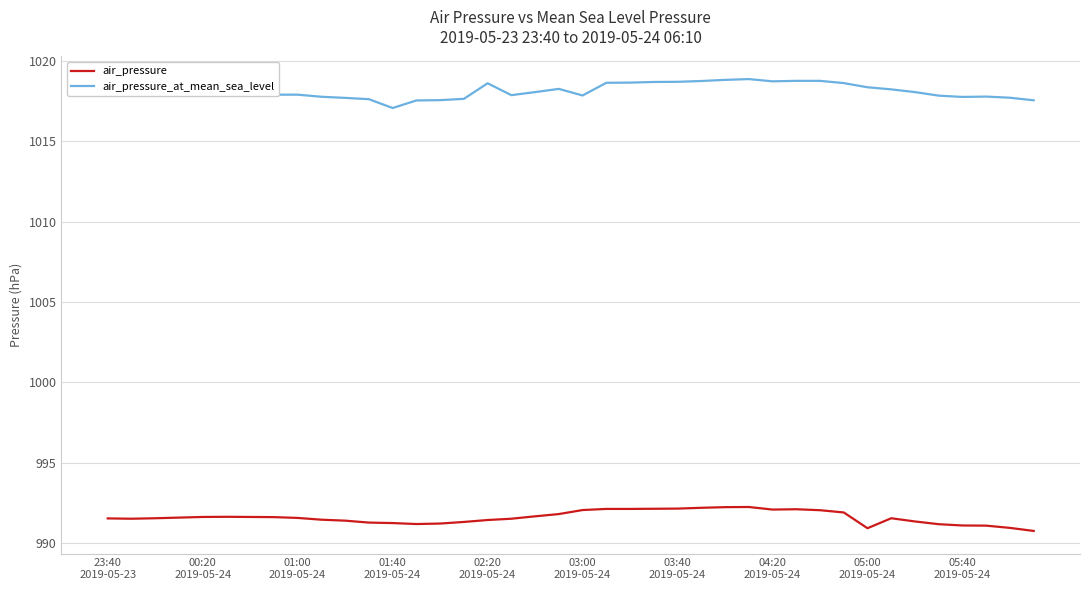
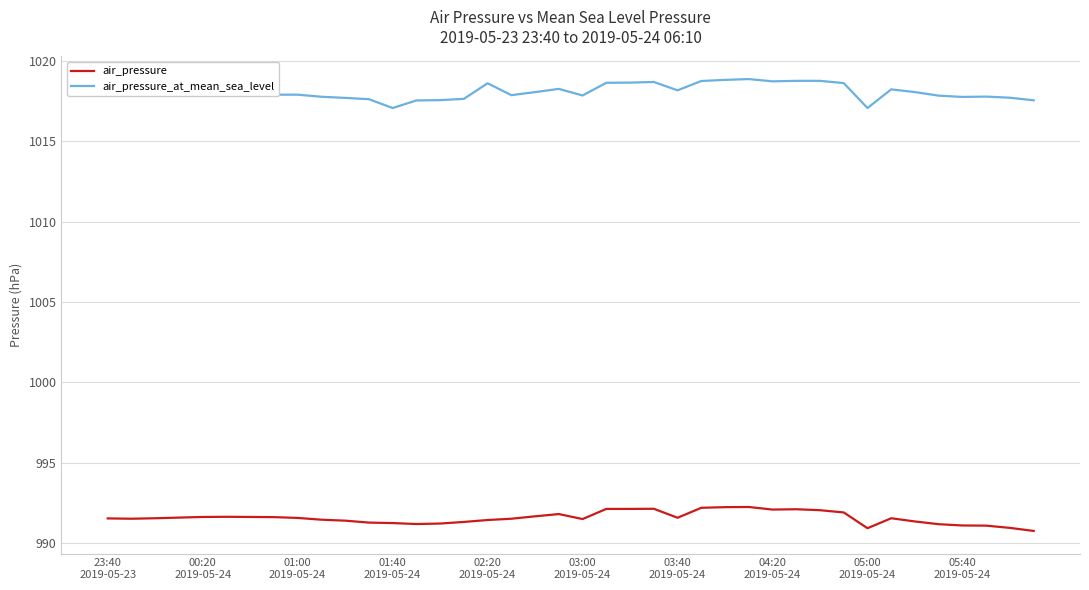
air_pressure, 03:00 2019-05-24: 992.1 -> 991.5
air_pressure, 03:40 2019-05-24: 992.1 -> 991.6
air_pressure_at_mean_sea_level, 03:40 2019-05-24: 1018.7 -> 1018.2
air_pressure_at_mean_sea_level, 05:00 2019-05-24: 1018.4 -> 1017.1
